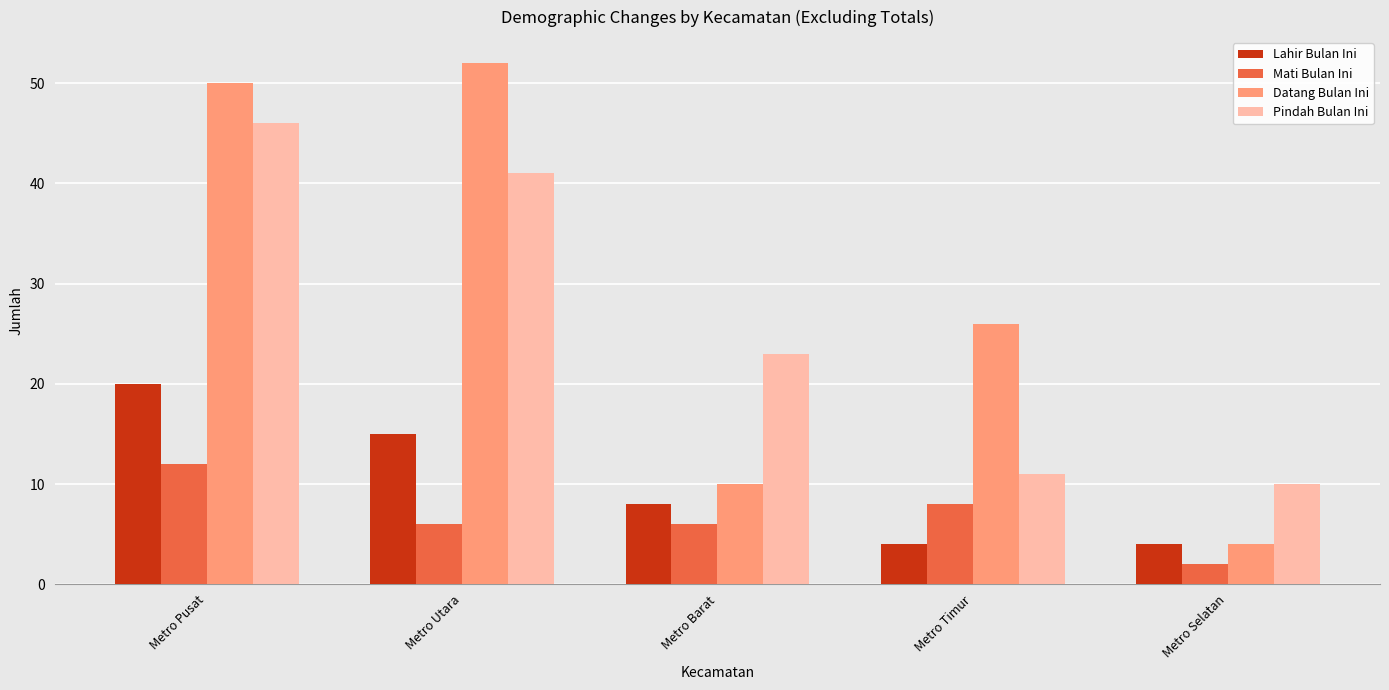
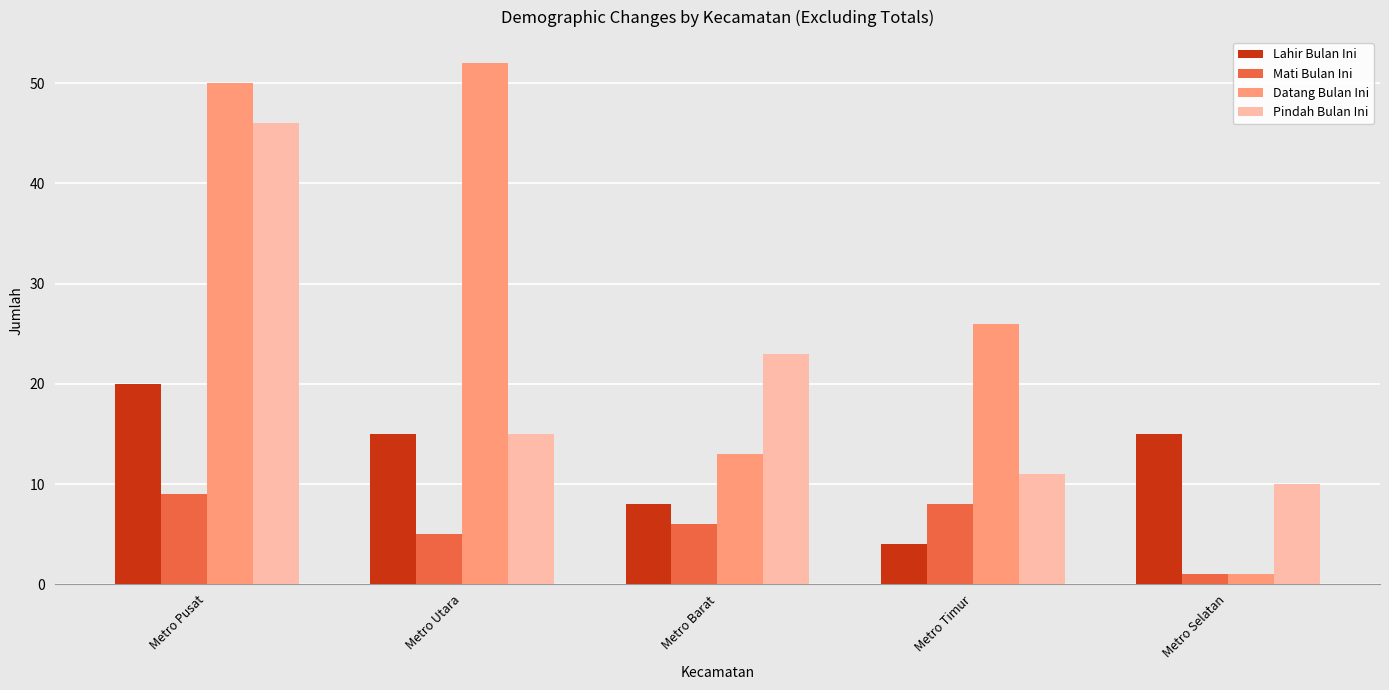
Mati Bulan Ini, Metro Pusat: 12 -> 9
Mati Bulan Ini, Metro Utara: 6 -> 5
Pindah Bulan Ini, Metro Utara: 41 -> 15
Datang Bulan Ini, Metro Barat: 10 -> 13
Lahir Bulan Ini, Metro Selatan: 4 -> 15
Mati Bulan Ini, Metro Selatan: 2 -> 1
Datang Bulan Ini, Metro Selatan: 4 -> 1
